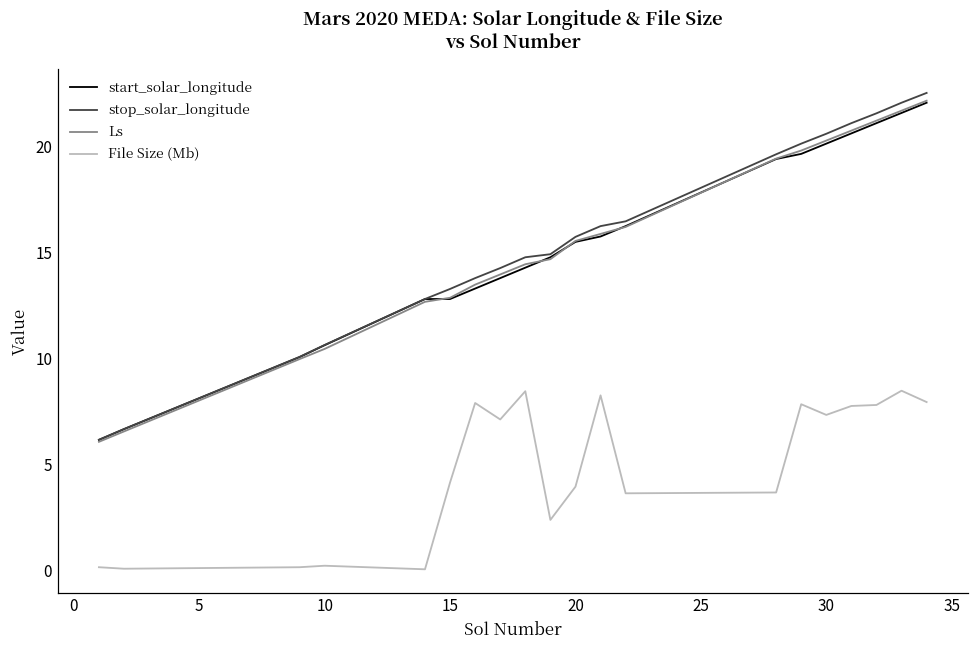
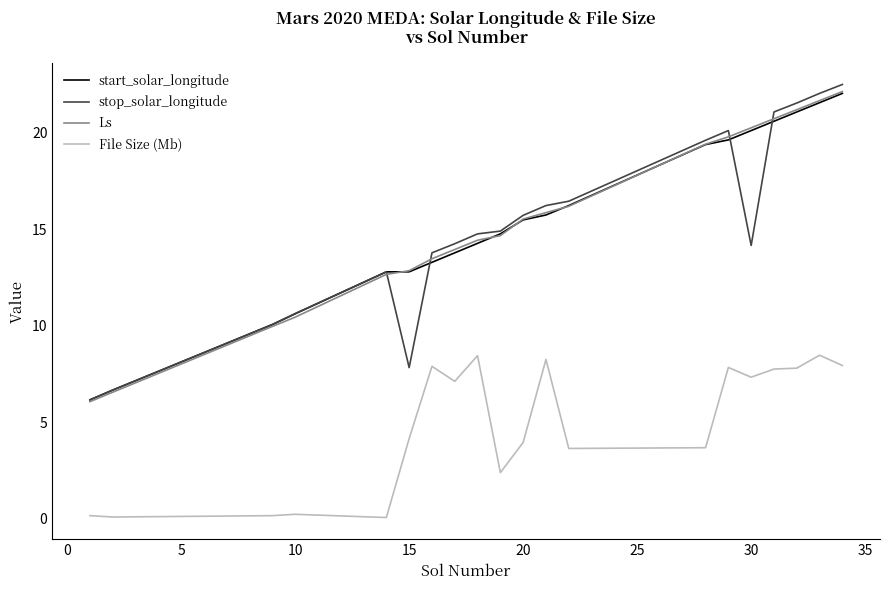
stop_solar_longitude, 15: 13.3 -> 7.8
stop_solar_longitude, 30: 20.6 -> 14.2
